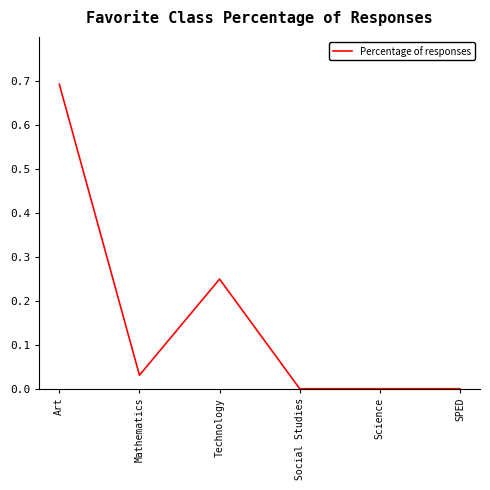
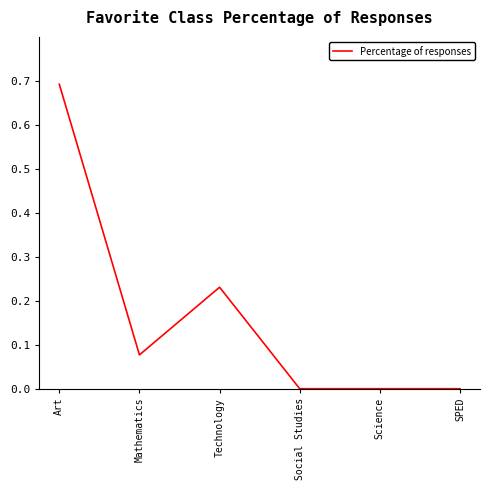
Mathematics: 0.03 -> 0.08
Technology: 0.25 -> 0.23
